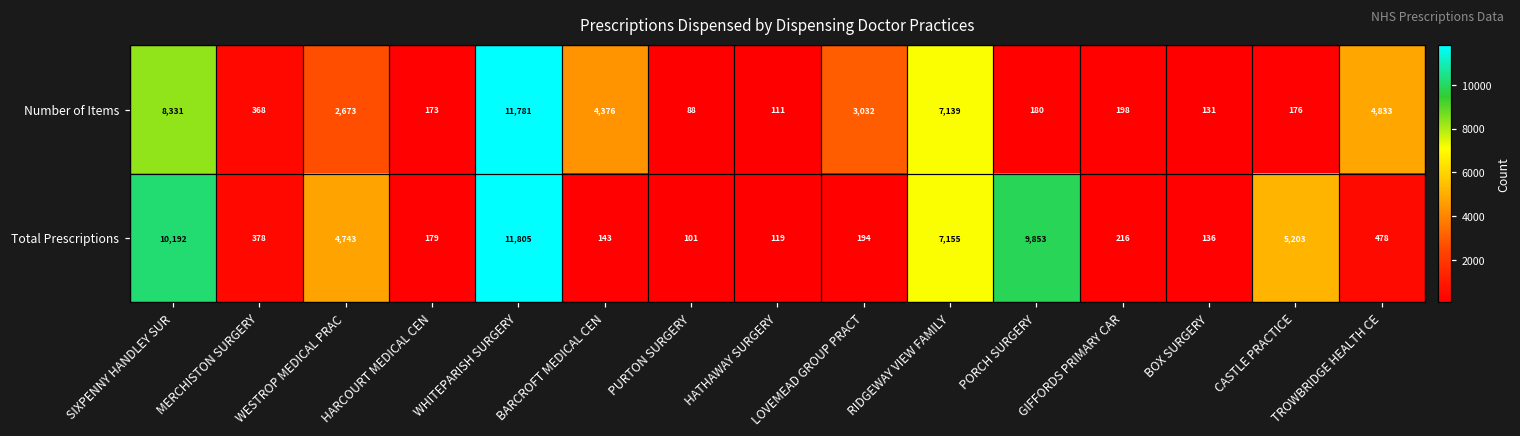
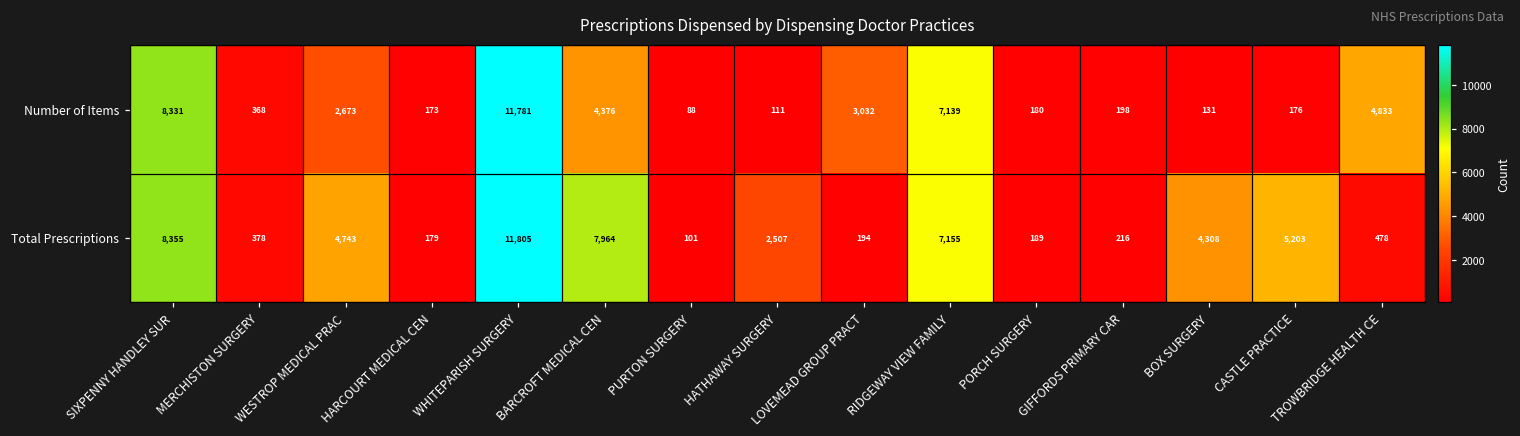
Total Prescriptions, SIXPENNY HANDLEY SUR: 10,192 -> 8,355
Total Prescriptions, BARCROFT MEDICAL CEN: 143 -> 7,964
Total Prescriptions, HATHAWAY SURGERY: 119 -> 2,507
Total Prescriptions, PORCH SURGERY: 9,853 -> 189
Total Prescriptions, BOX SURGERY: 136 -> 4,308
